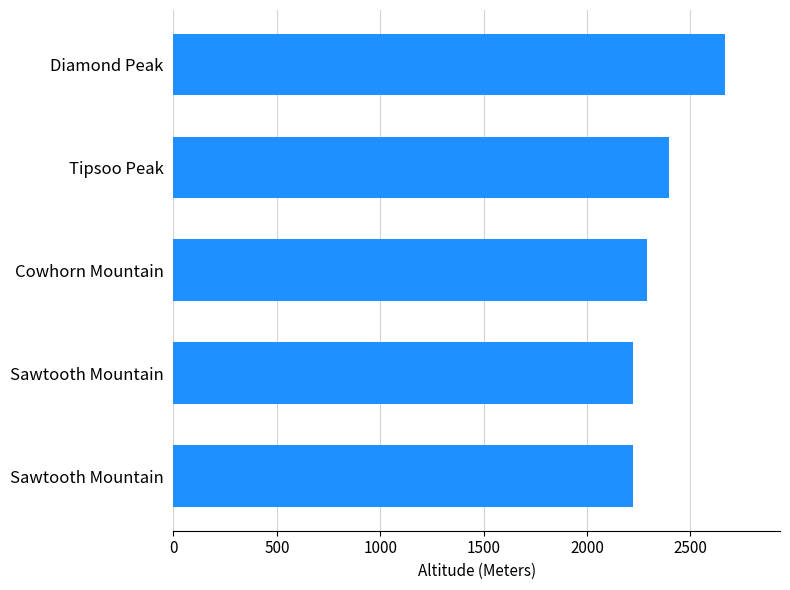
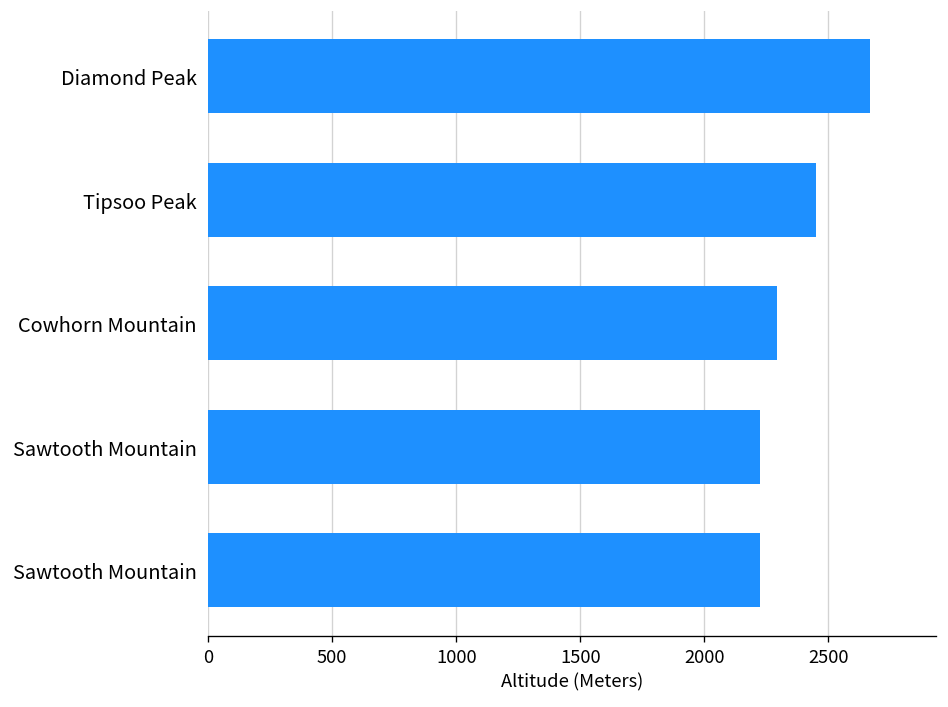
Tipsoo Peak: 2400 -> 2450
